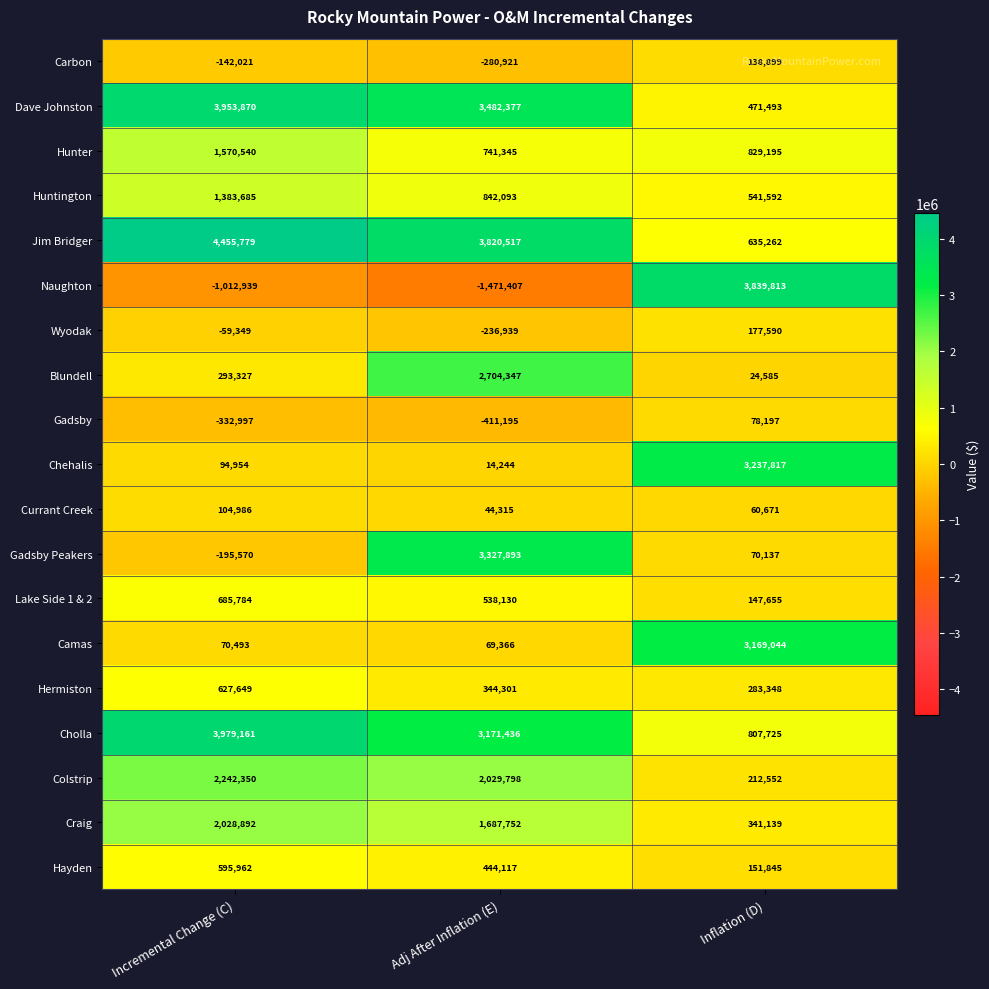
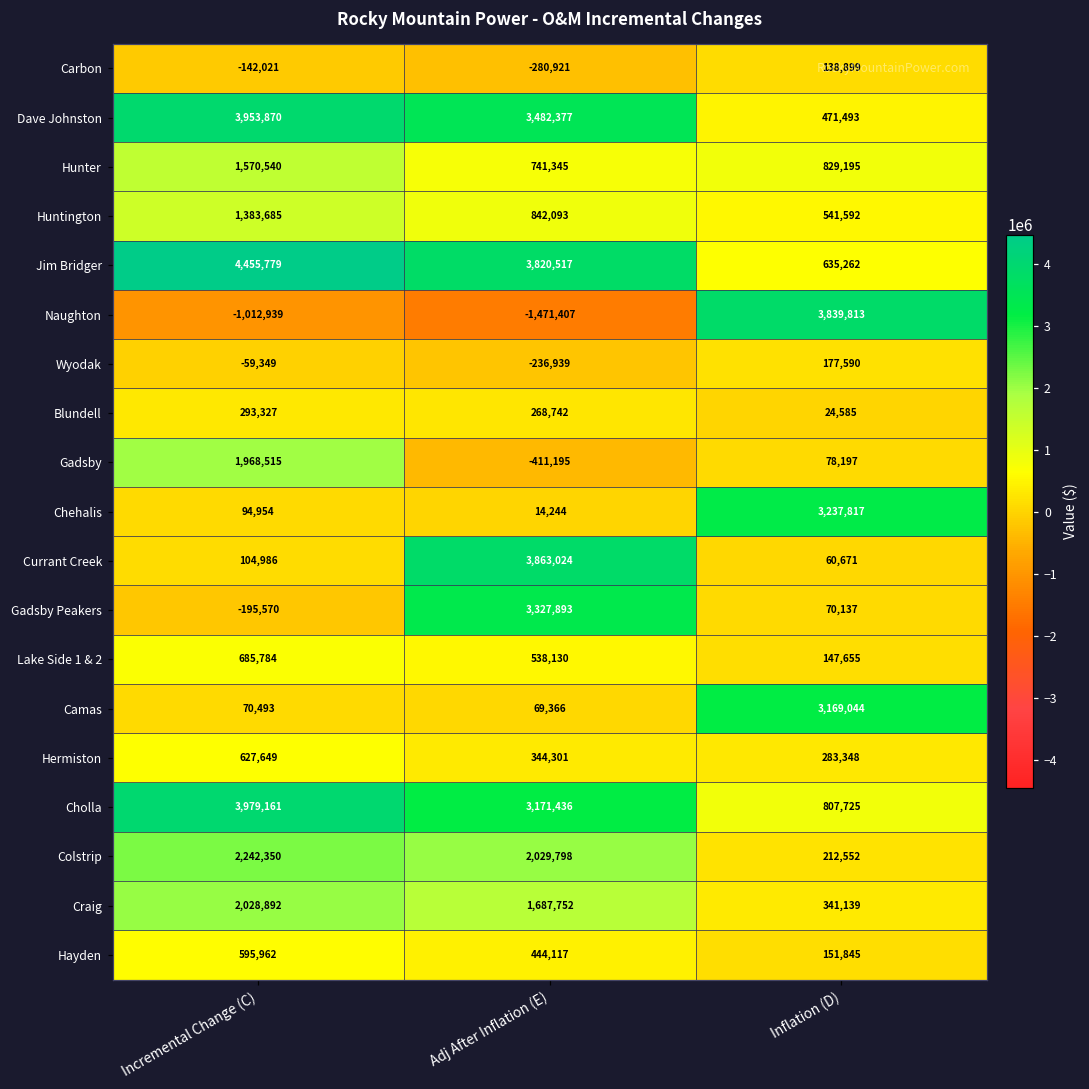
Blundell, Adj After Inflation (E): 2,704,347 -> 268,742
Gadsby, Incremental Change (C): -332,997 -> 1,968,515
Currant Creek, Adj After Inflation (E): 44,315 -> 3,863,024
